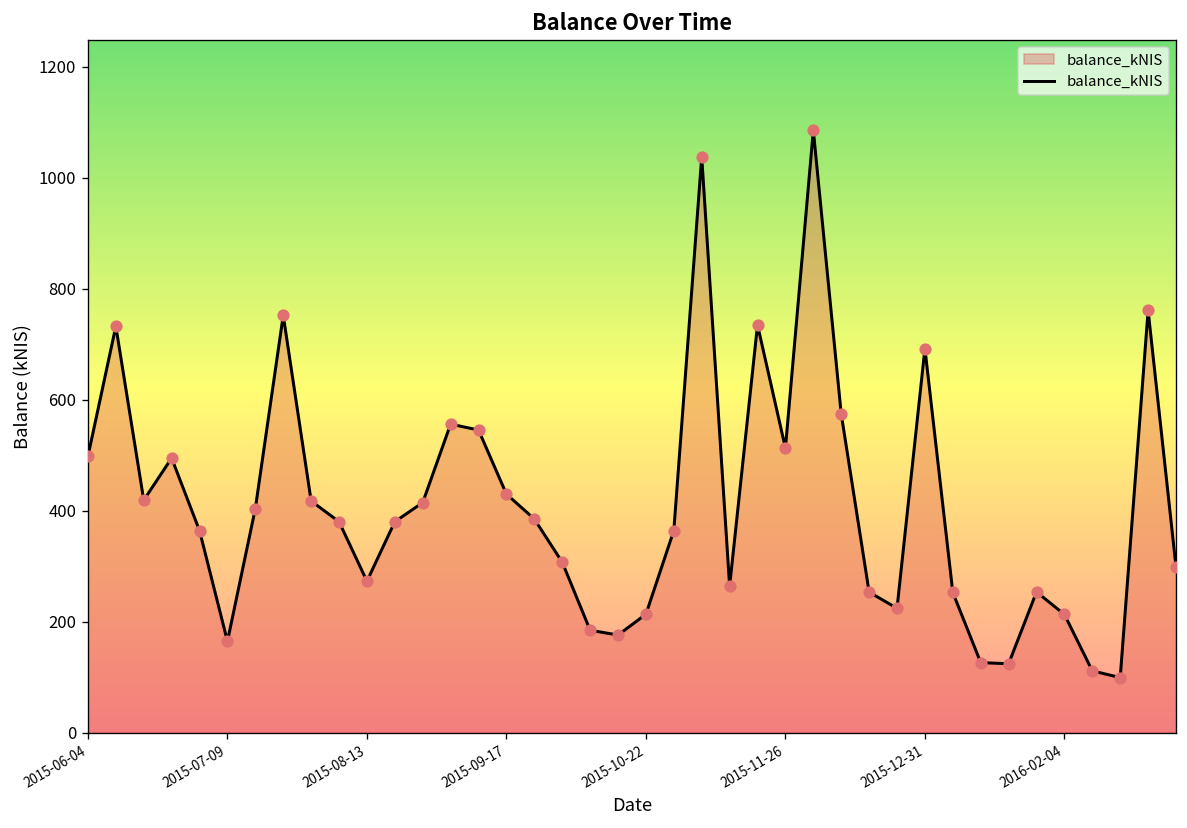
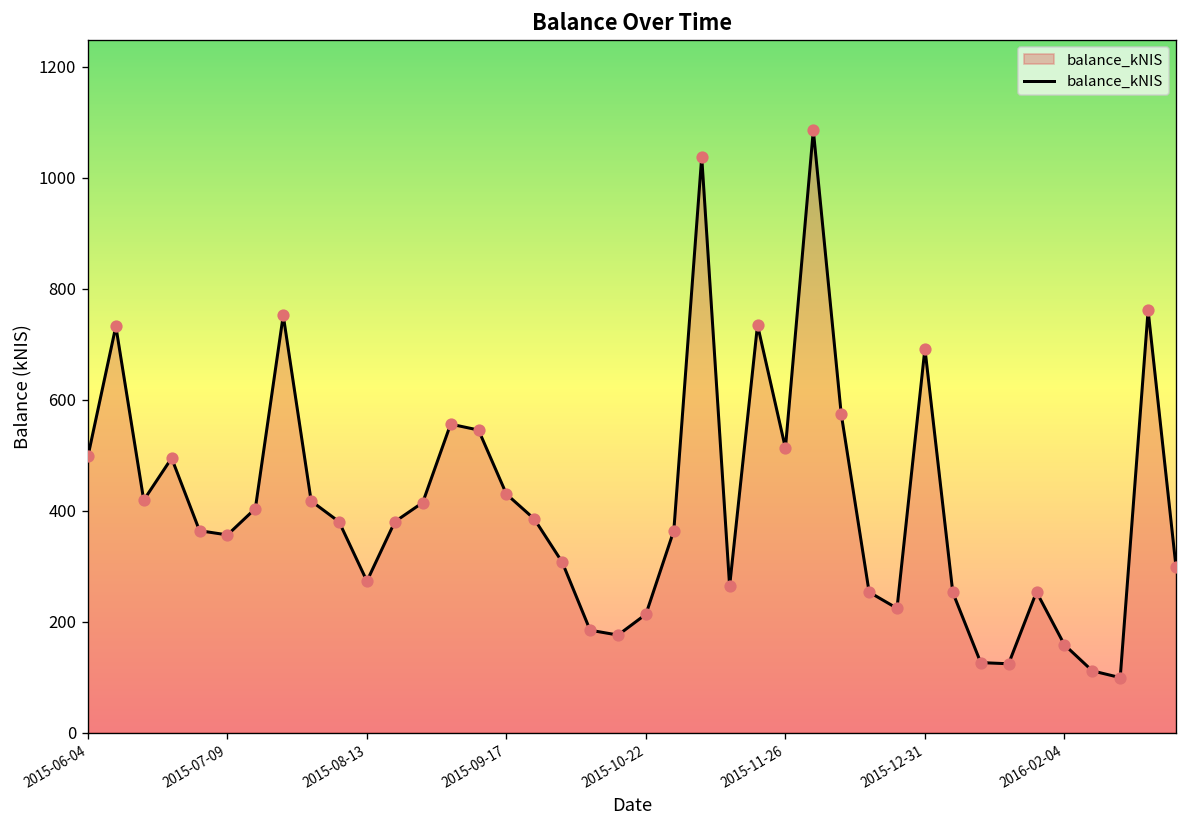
2015-07-09: 160 -> 360
2016-02-04: 210 -> 160
